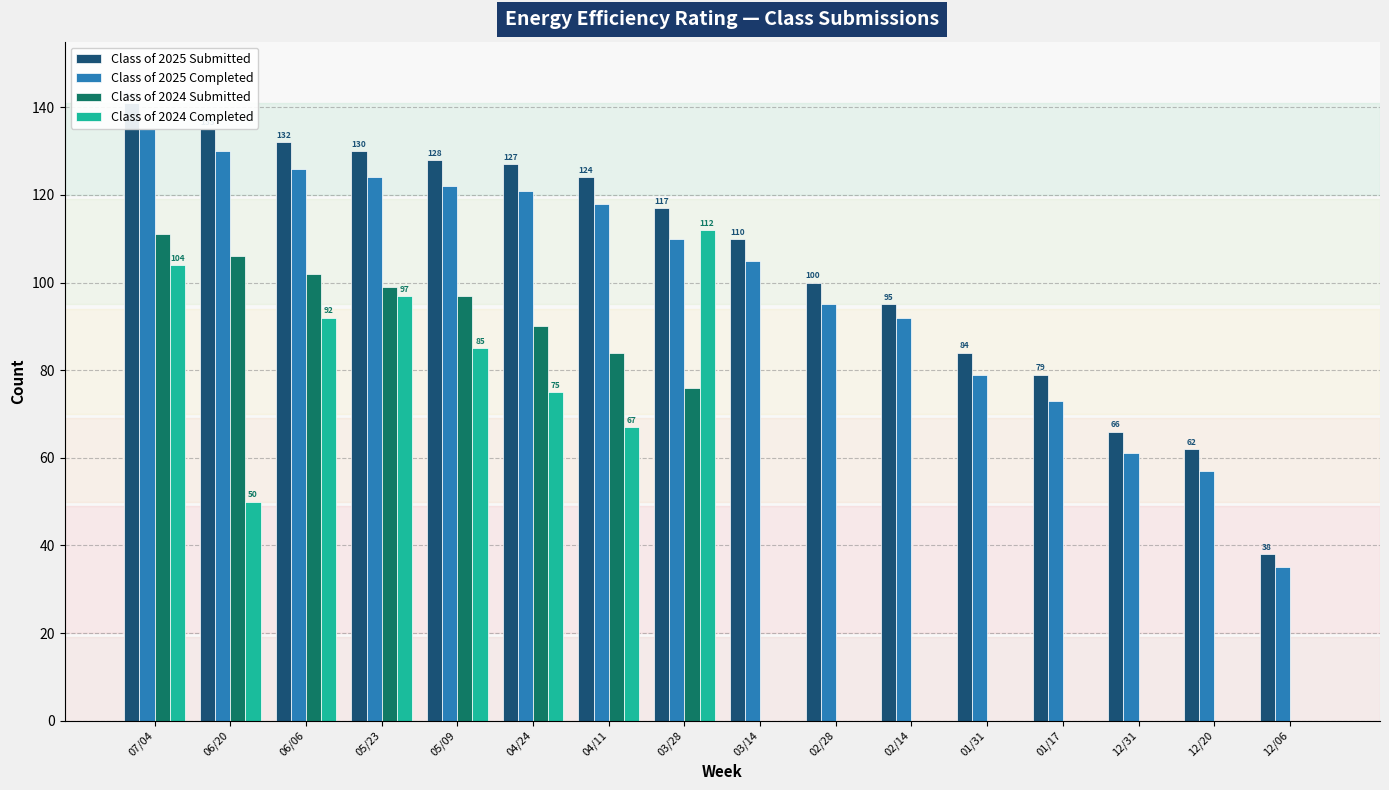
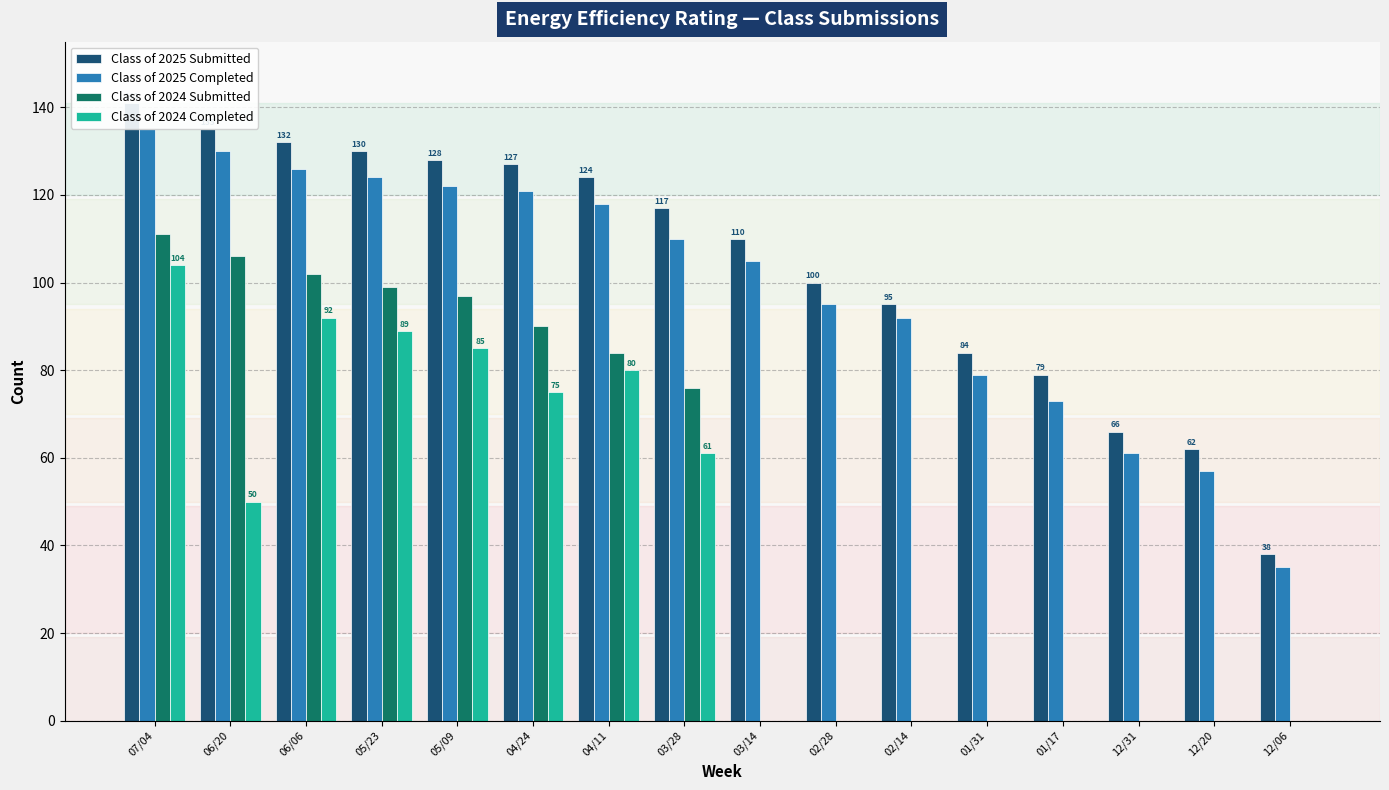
Class of 2024 Completed, 05/23: 97 -> 89
Class of 2024 Completed, 04/11: 67 -> 80
Class of 2024 Completed, 03/28: 112 -> 61
